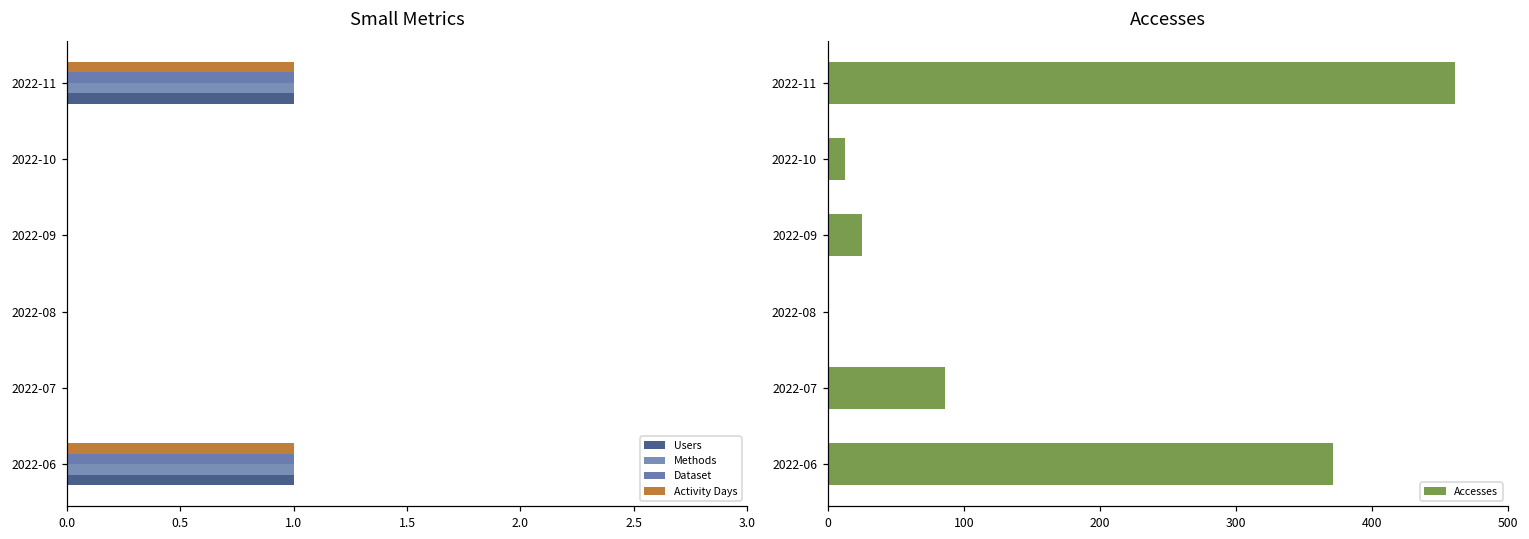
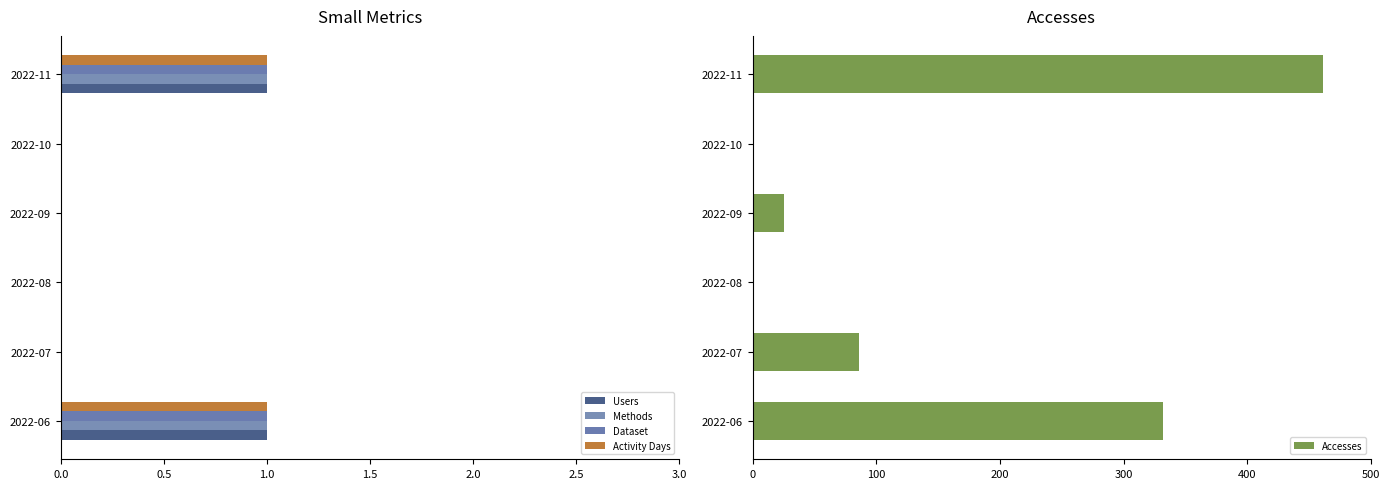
Accesses, 2022-10: 12 -> 0
Accesses, 2022-06: 371 -> 332
